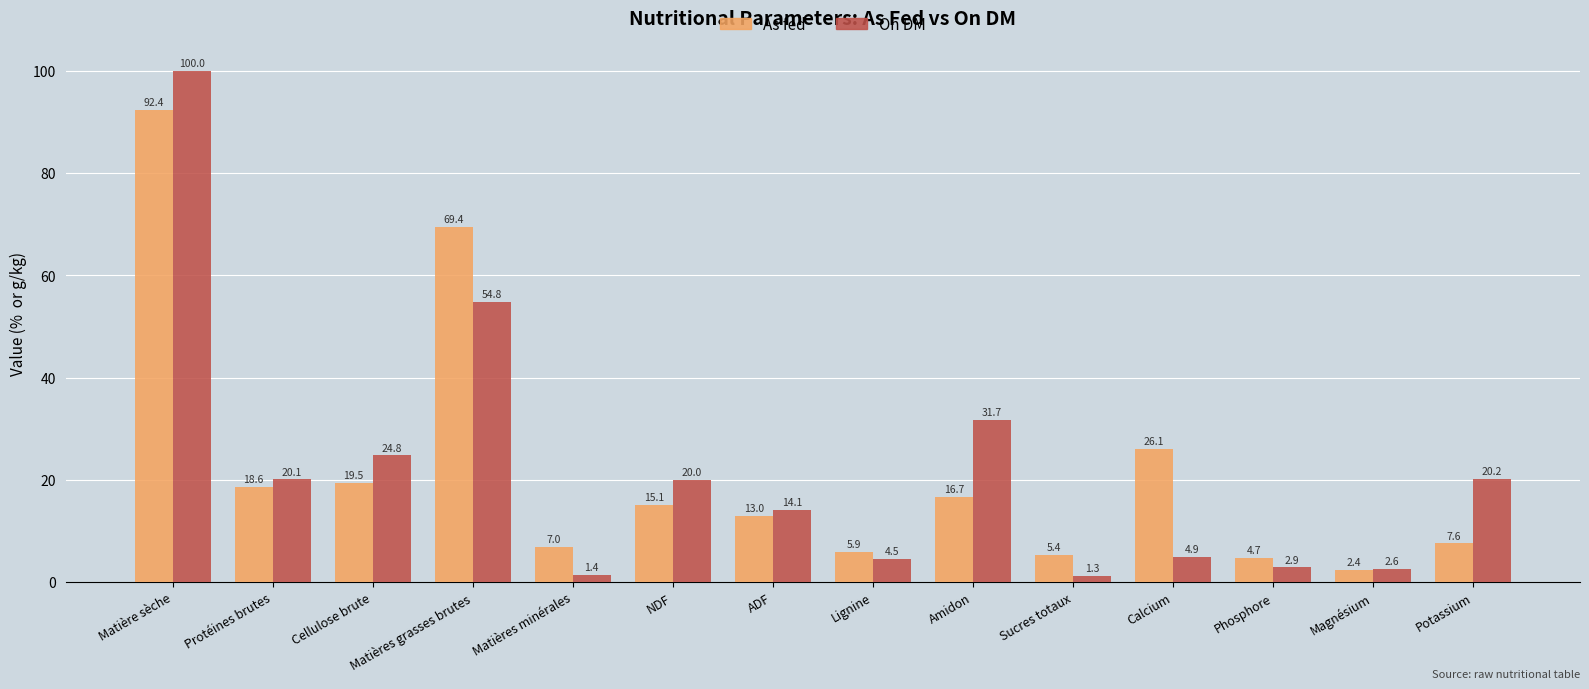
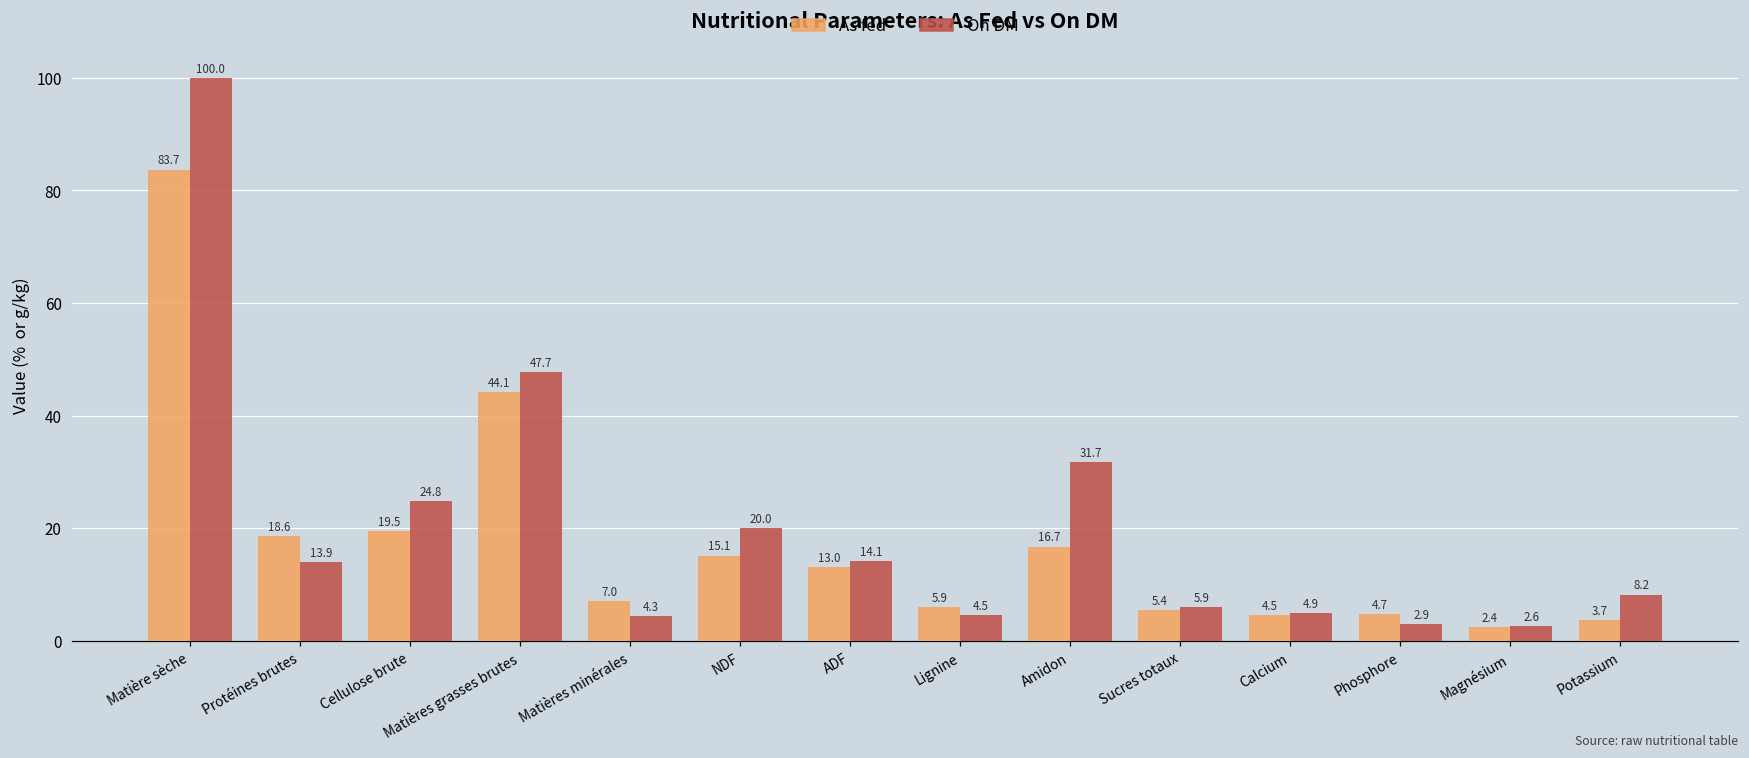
As fed, Matière sèche: 92.4 -> 83.7
On DM, Protéines brutes: 20.1 -> 13.9
As fed, Matières grasses brutes: 69.4 -> 44.1
On DM, Matières grasses brutes: 54.8 -> 47.7
On DM, Matières minérales: 1.4 -> 4.3
On DM, Sucres totaux: 1.3 -> 5.9
As fed, Calcium: 26.1 -> 4.5
As fed, Potassium: 7.6 -> 3.7
On DM, Potassium: 20.2 -> 8.2
